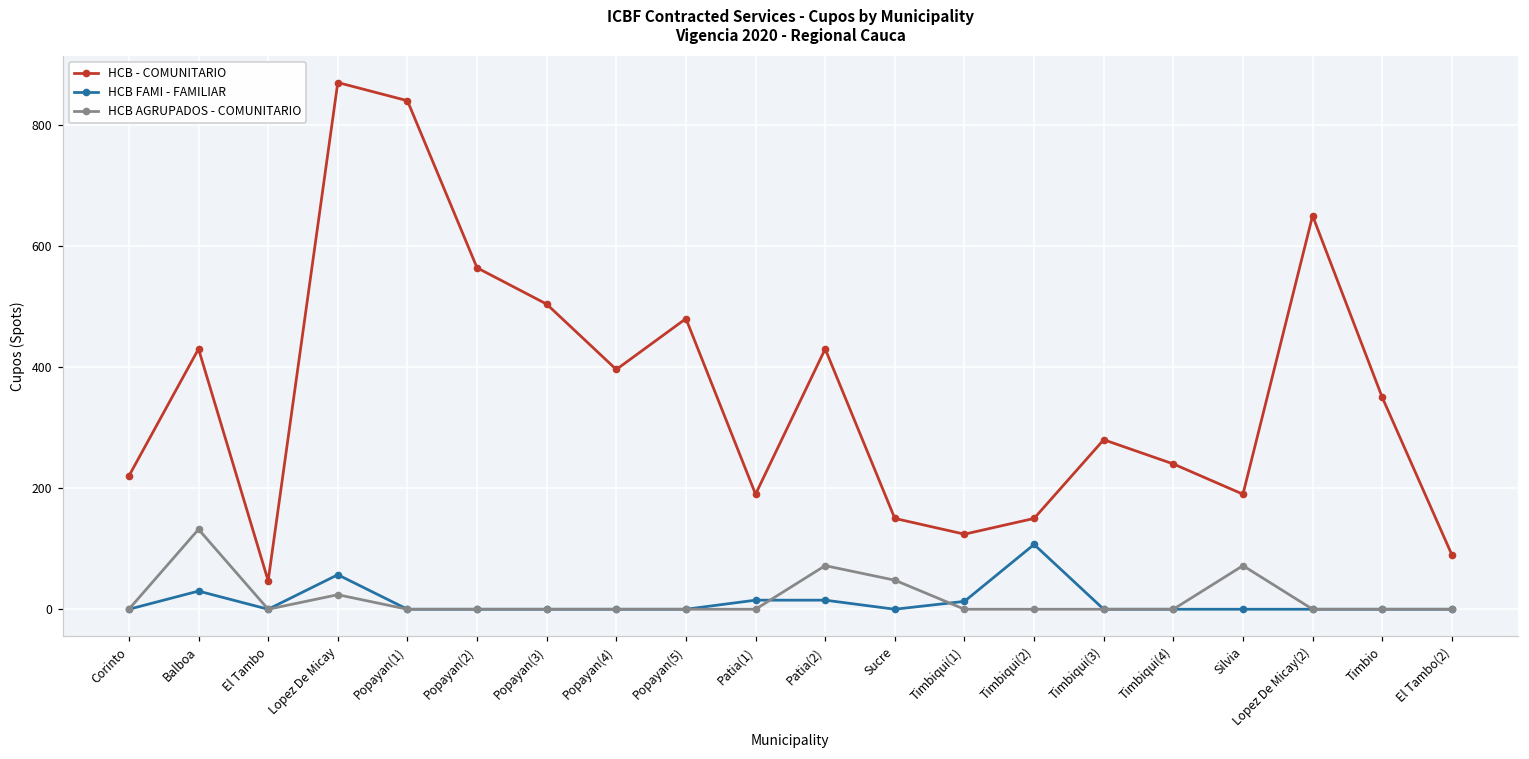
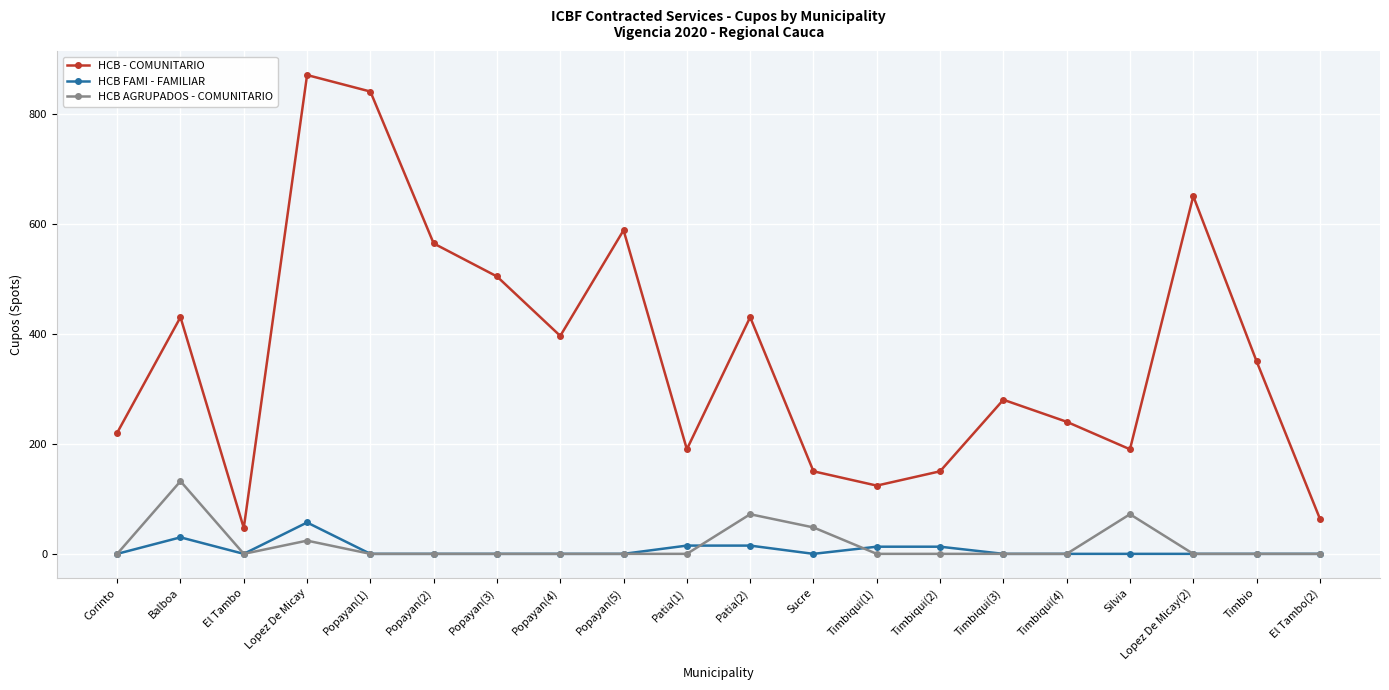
HCB - COMUNITARIO, Popayan(5): 480 -> 590
HCB FAMI - FAMILIAR, Timbiqui(2): 110 -> 10
HCB - COMUNITARIO, El Tambo(2): 90 -> 60
